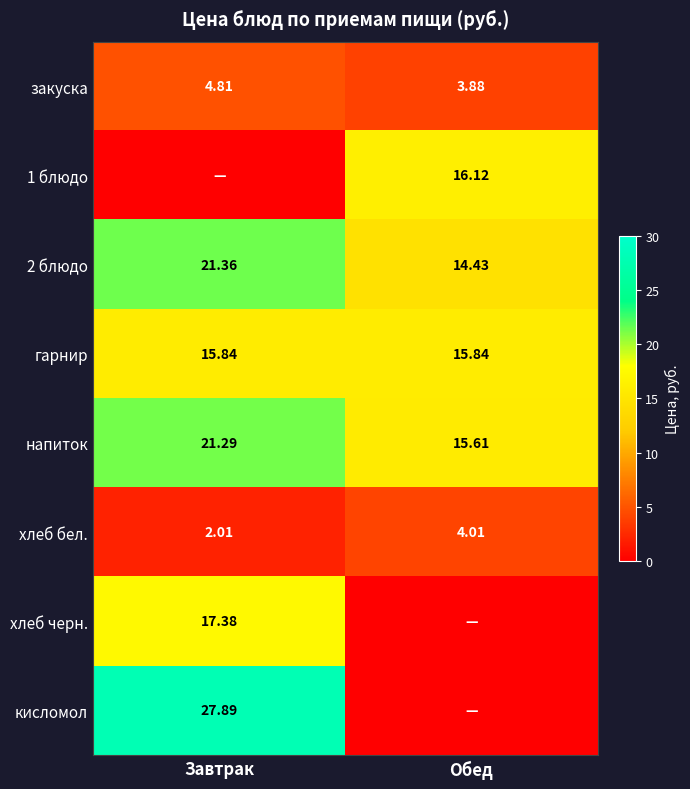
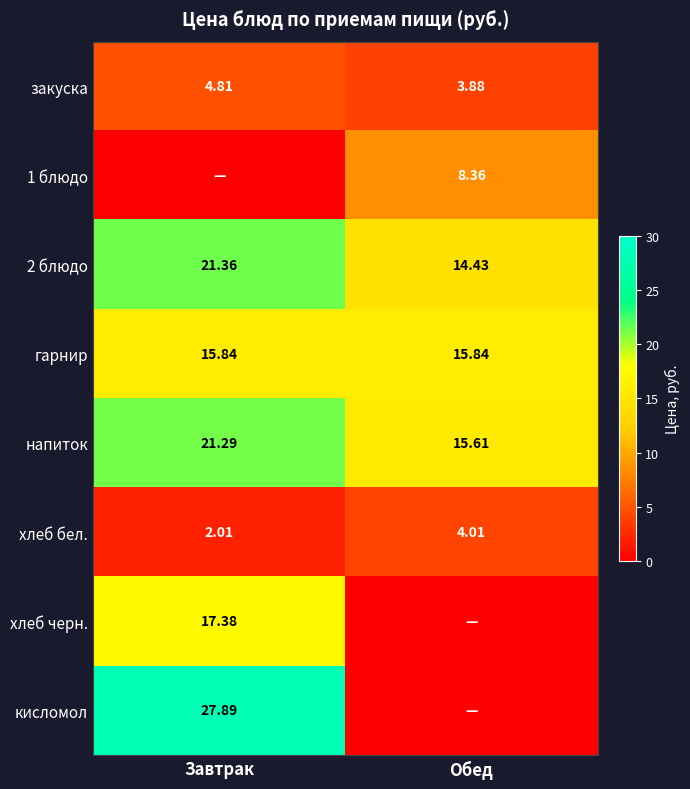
1 блюдо, Обед: 16.12 -> 8.36
